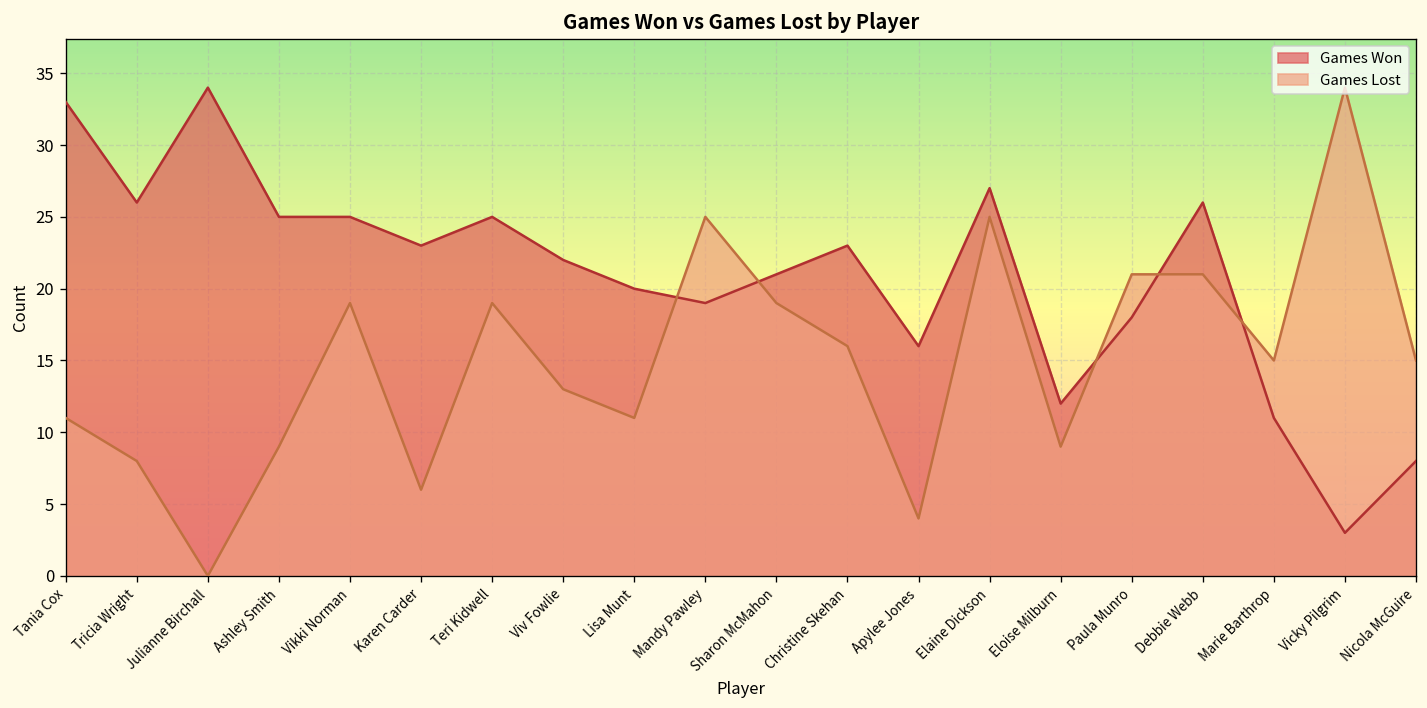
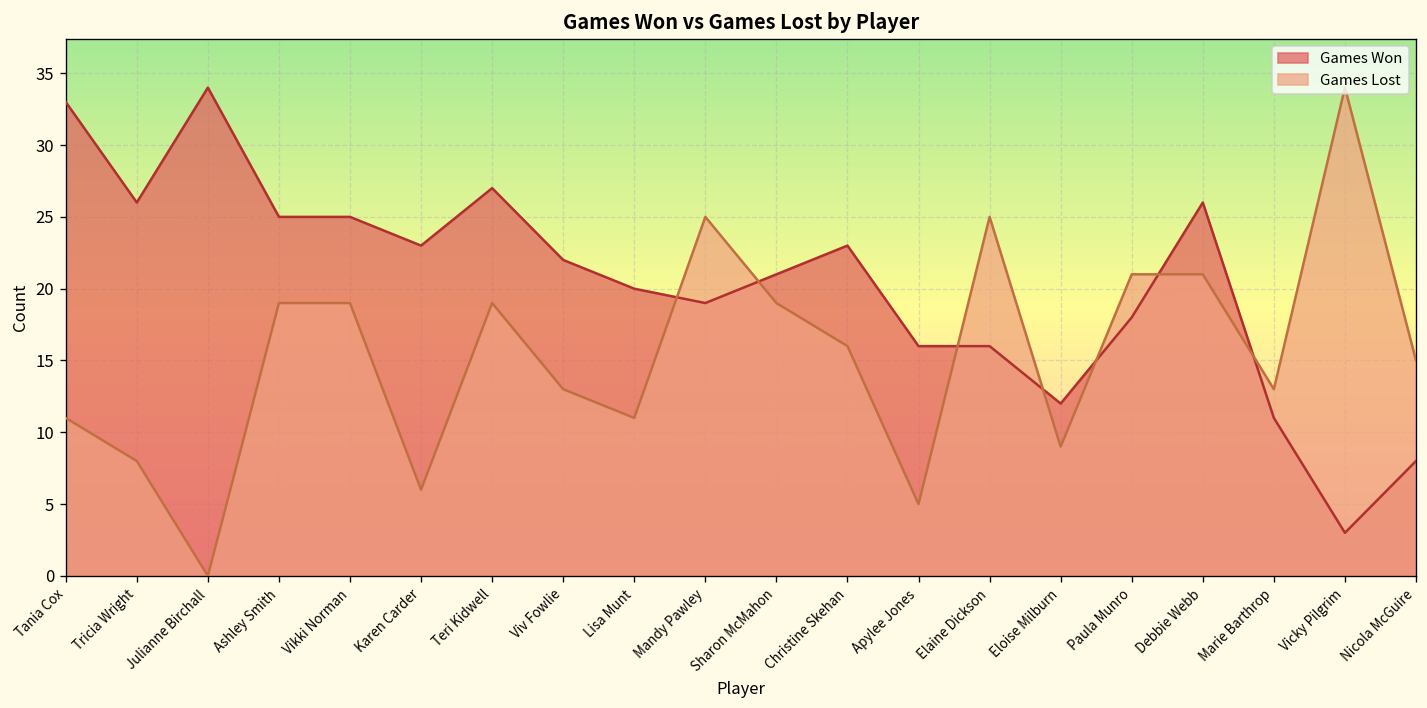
Games Lost, Ashley Smith: 9 -> 19
Games Won, Teri Kidwell: 25 -> 27
Games Lost, Apylee Jones: 4 -> 5
Games Won, Elaine Dickson: 27 -> 16
Games Lost, Marie Barthrop: 15 -> 13
